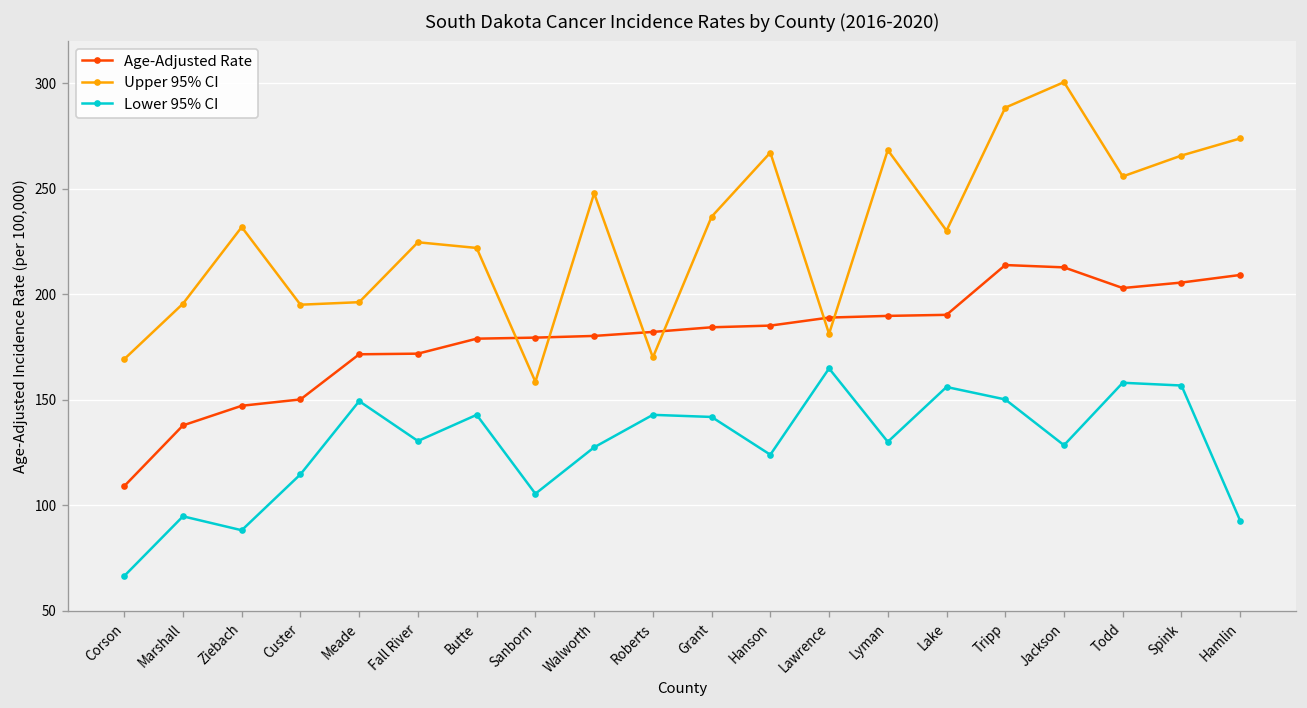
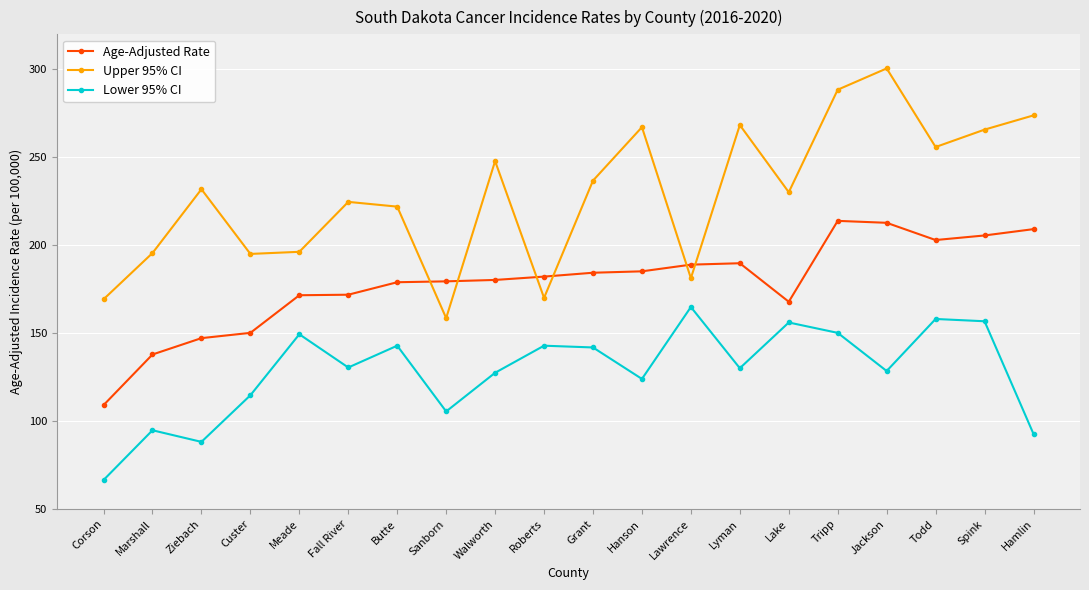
Age-Adjusted Rate, Lake: 190 -> 168
